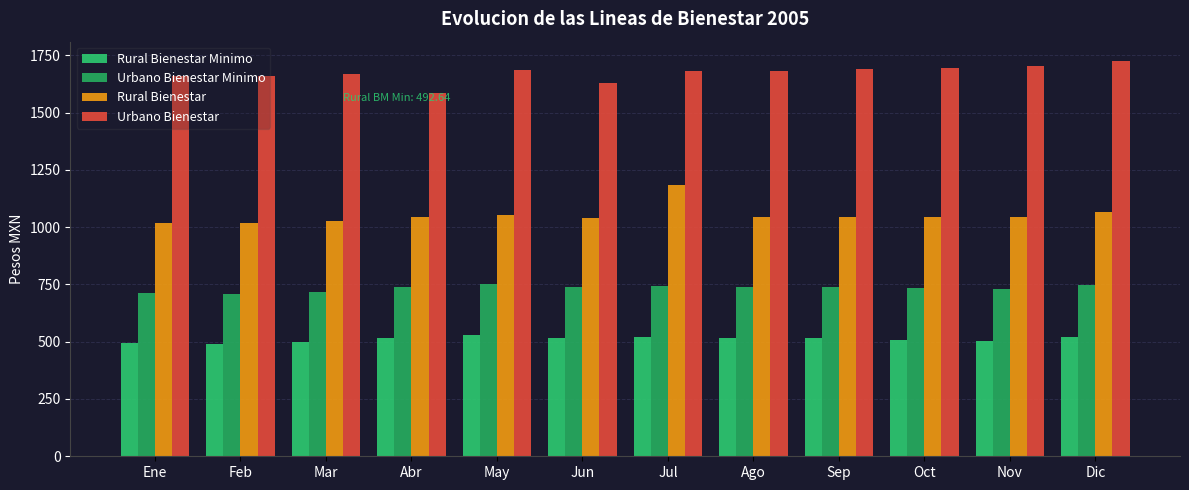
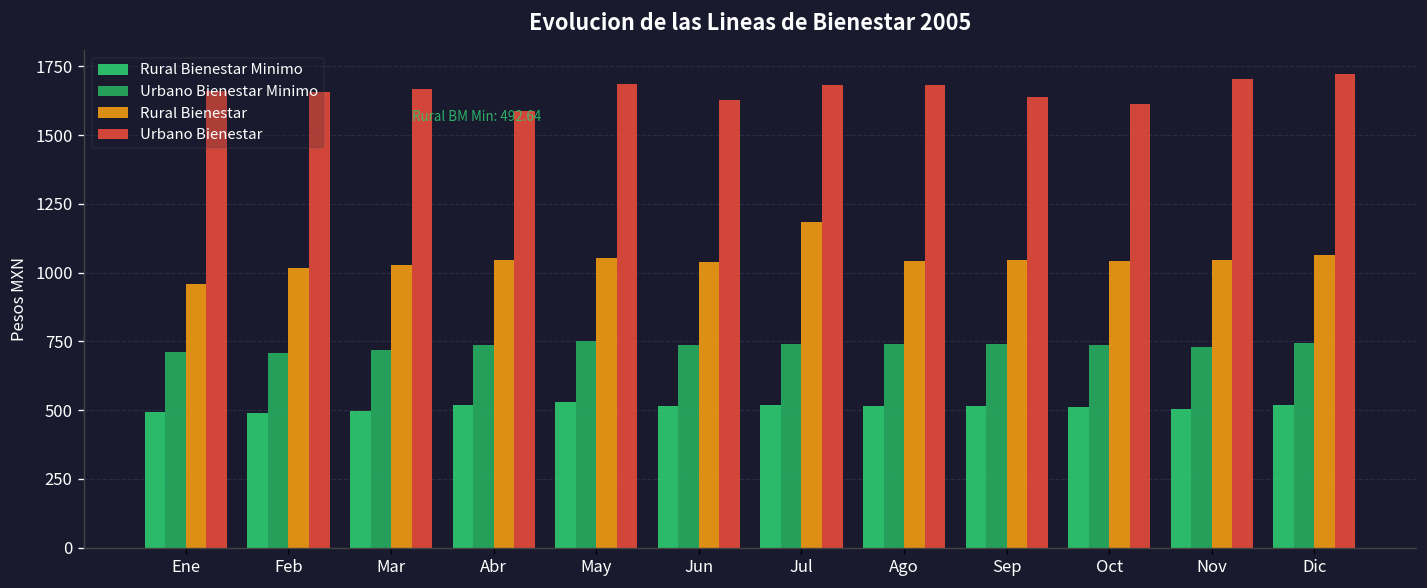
Rural Bienestar, Ene: 1020 -> 960
Urbano Bienestar, Sep: 1690 -> 1640
Urbano Bienestar, Oct: 1690 -> 1610
